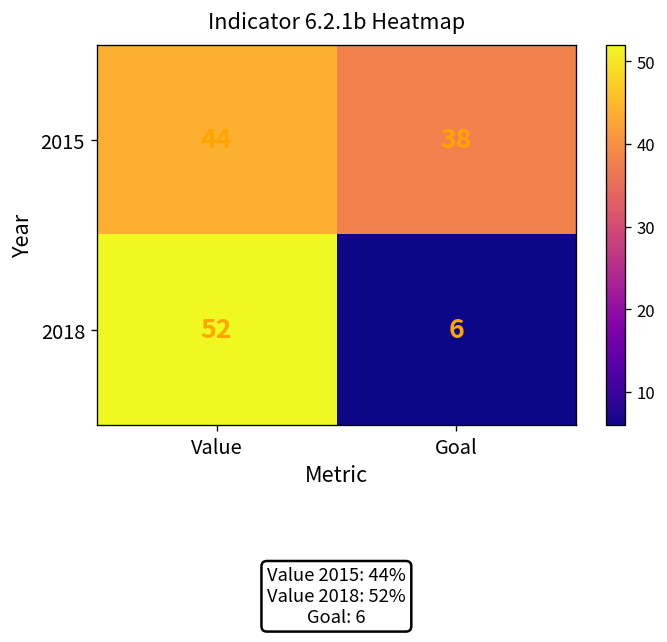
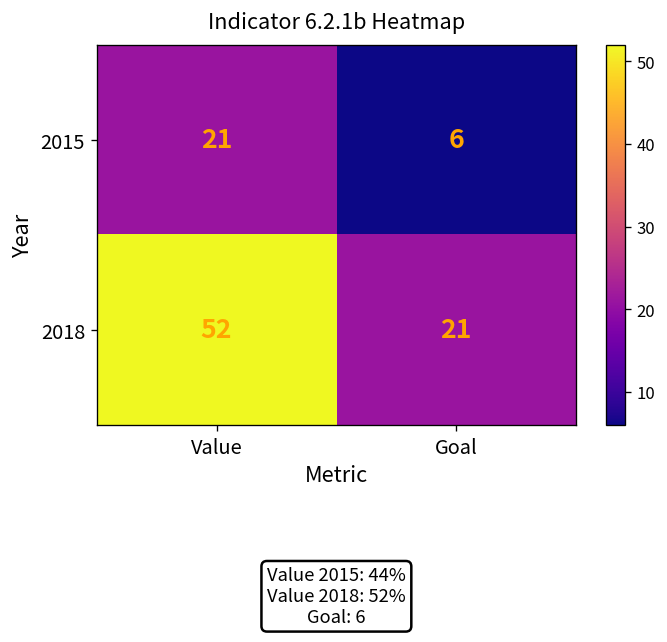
2015, Value: 44 -> 21
2015, Goal: 38 -> 6
2018, Goal: 6 -> 21
